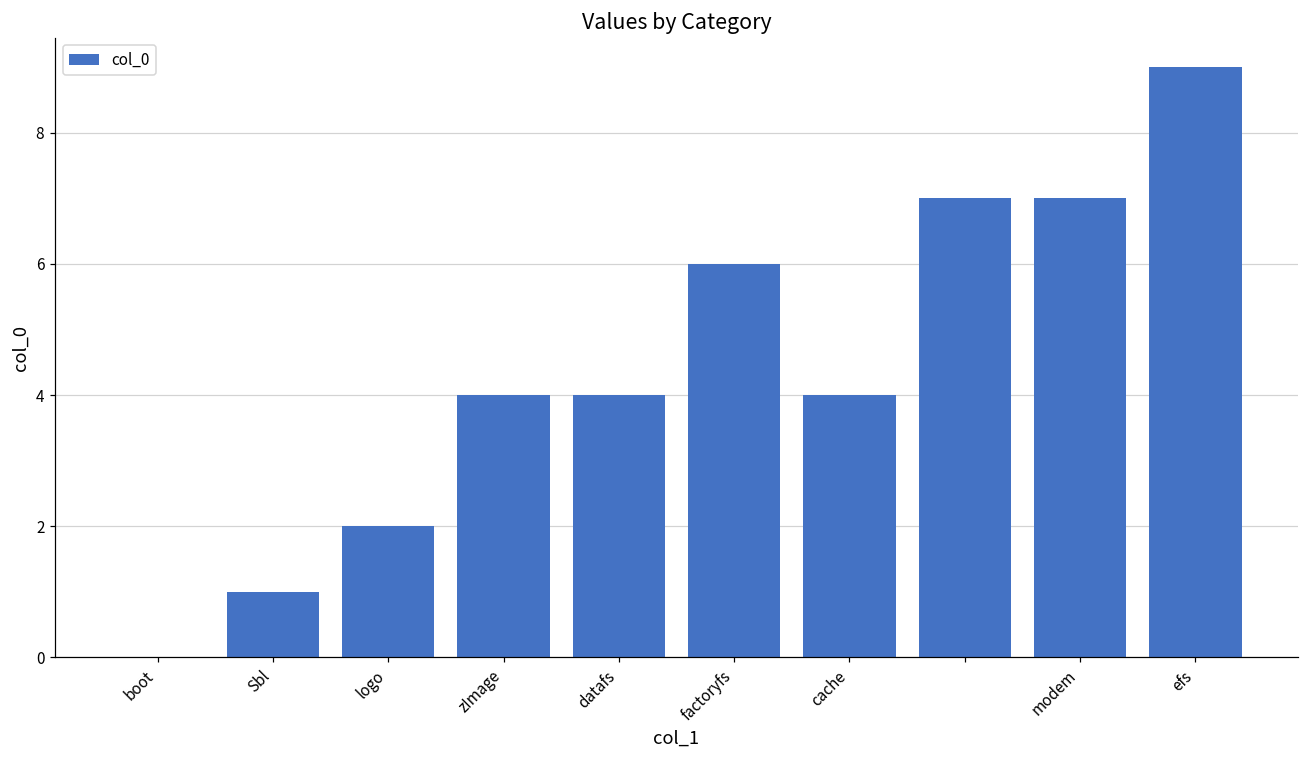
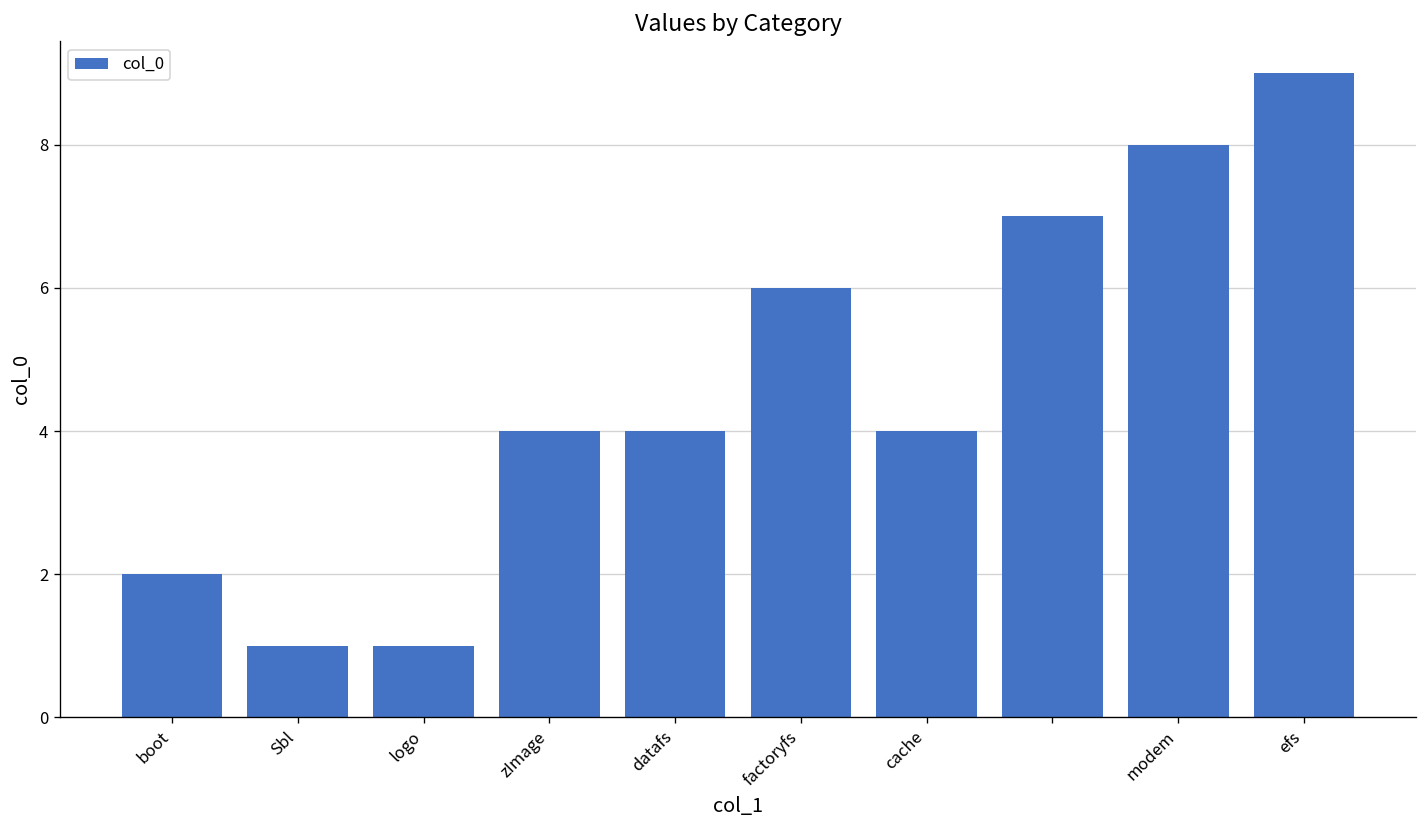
boot: 0 -> 2
logo: 2 -> 1
modem: 7 -> 8
